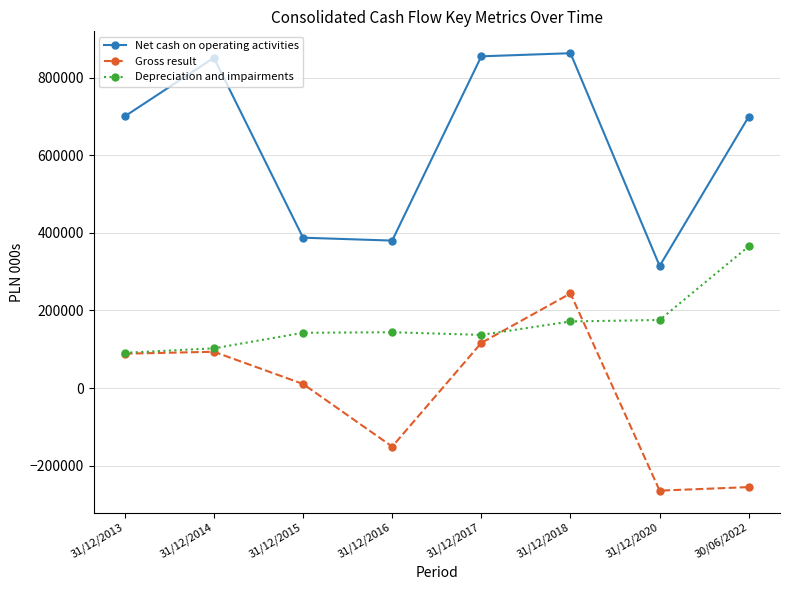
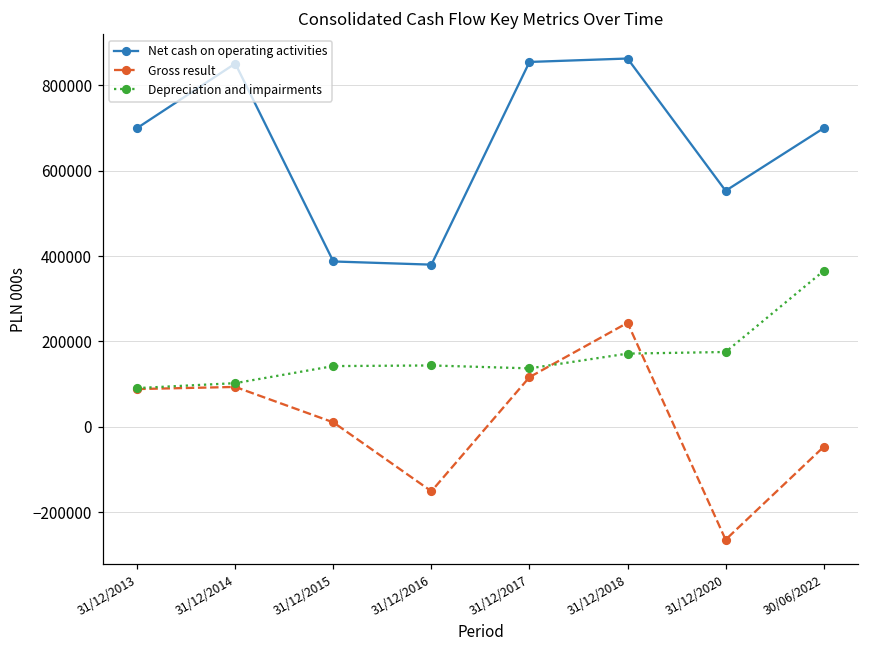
Net cash on operating activities, 31/12/2020: 310000 -> 550000
Gross result, 30/06/2022: -260000 -> -50000
